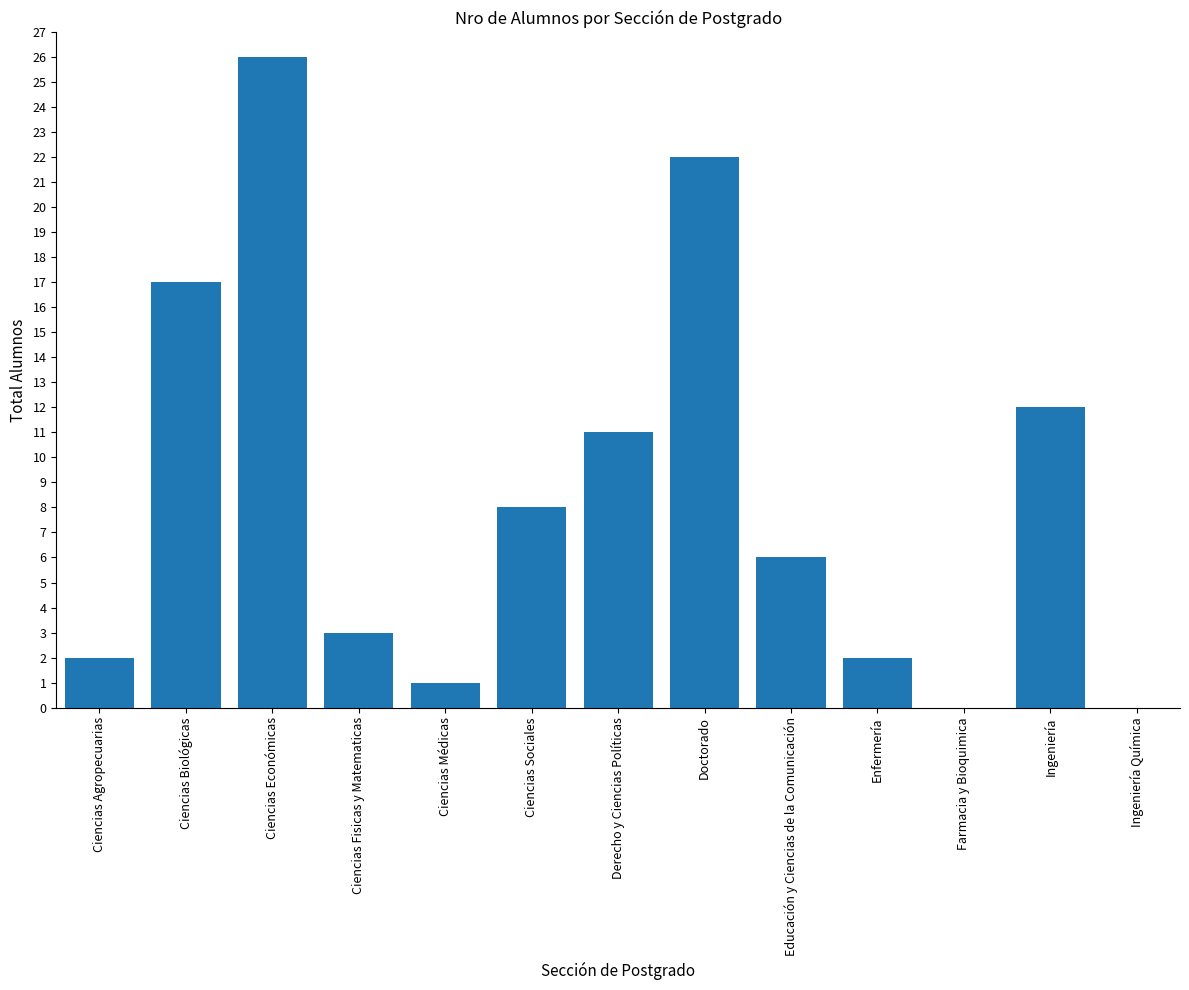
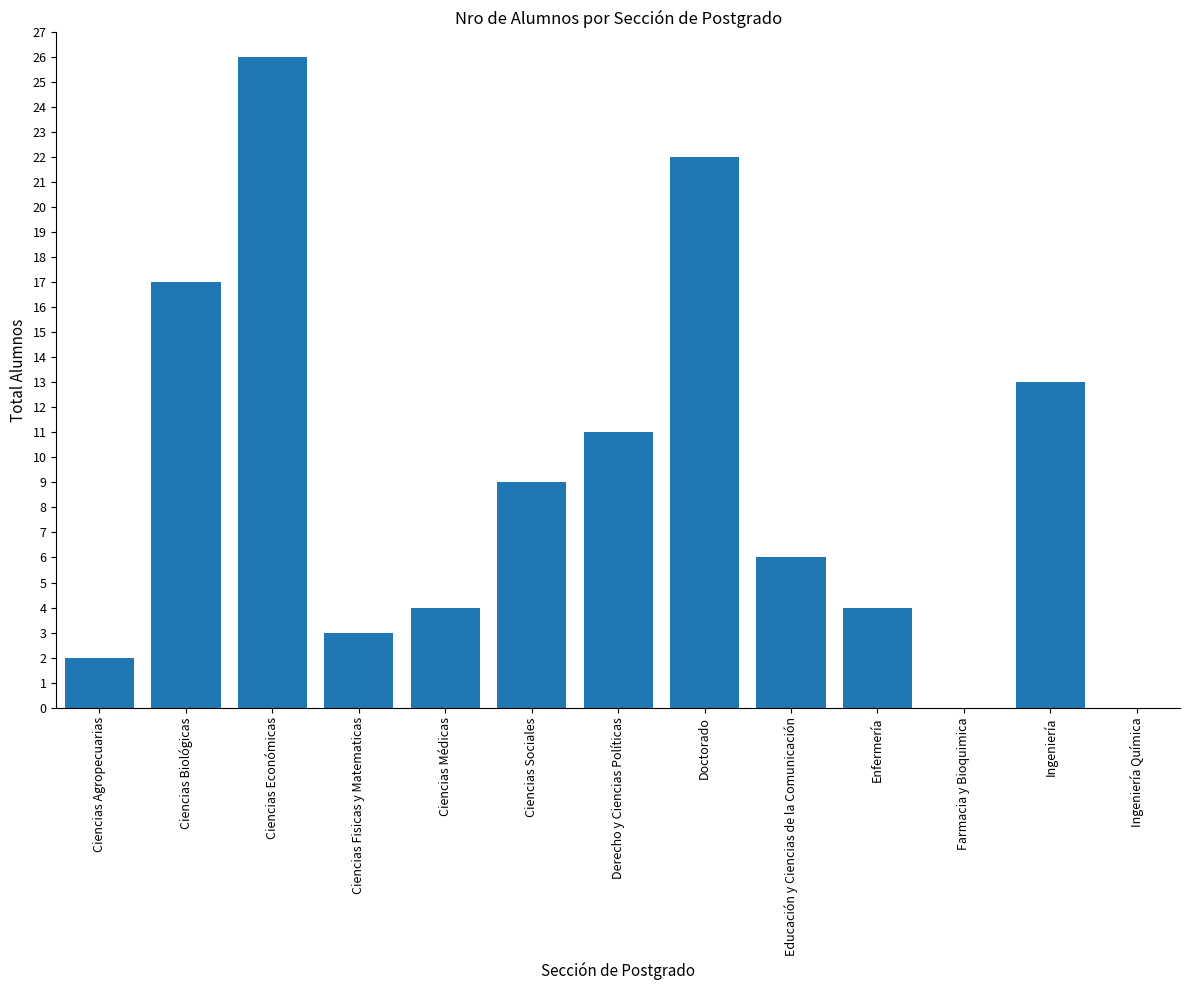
Ciencias Médicas: 1 -> 4
Ciencias Sociales: 8 -> 9
Enfermería: 2 -> 4
Ingeniería: 12 -> 13
